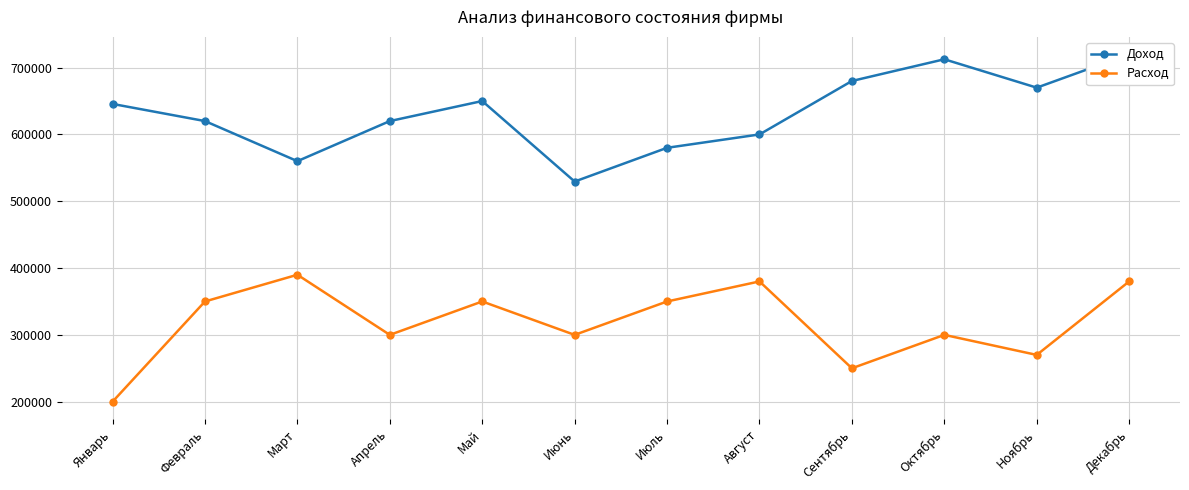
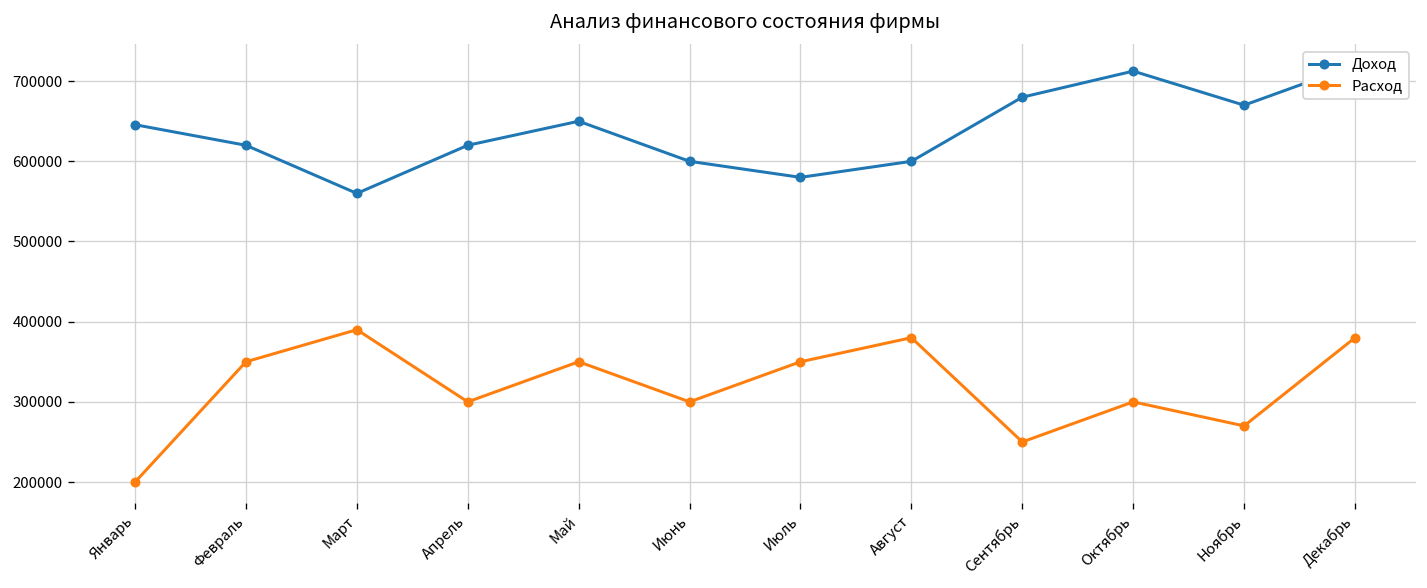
Доход, Июнь: 530000 -> 600000
